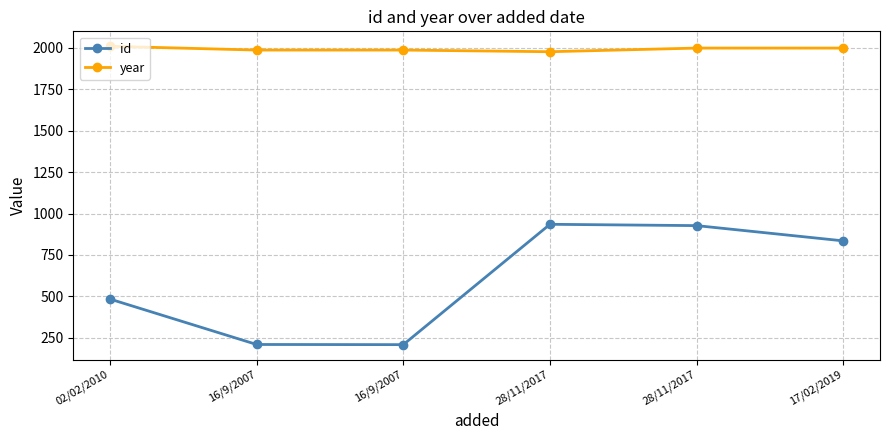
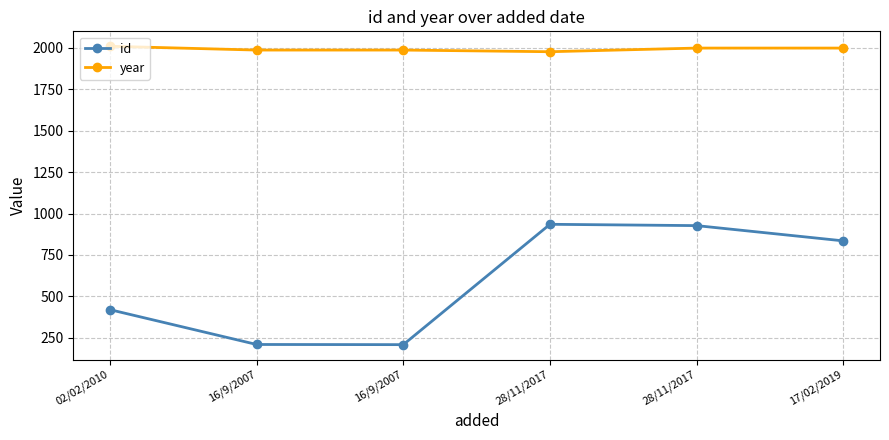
id, 02/02/2010: 480 -> 420
